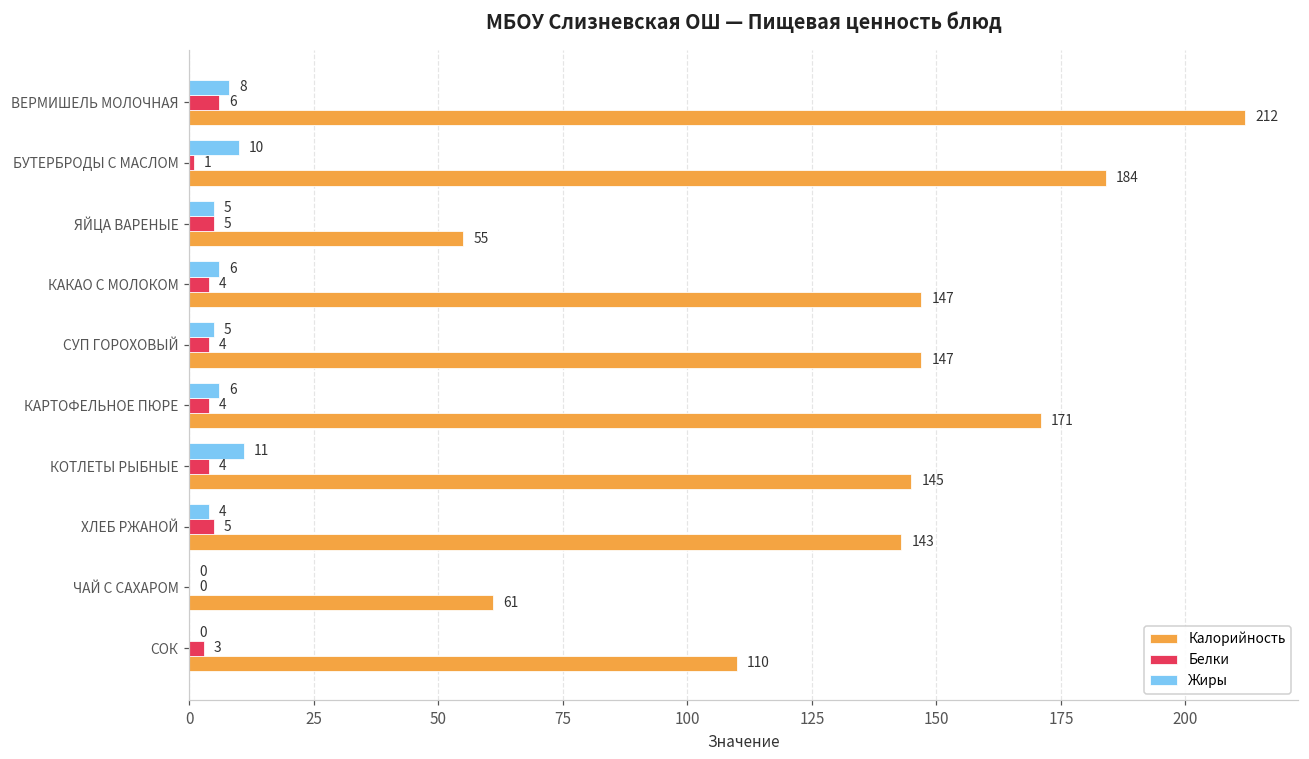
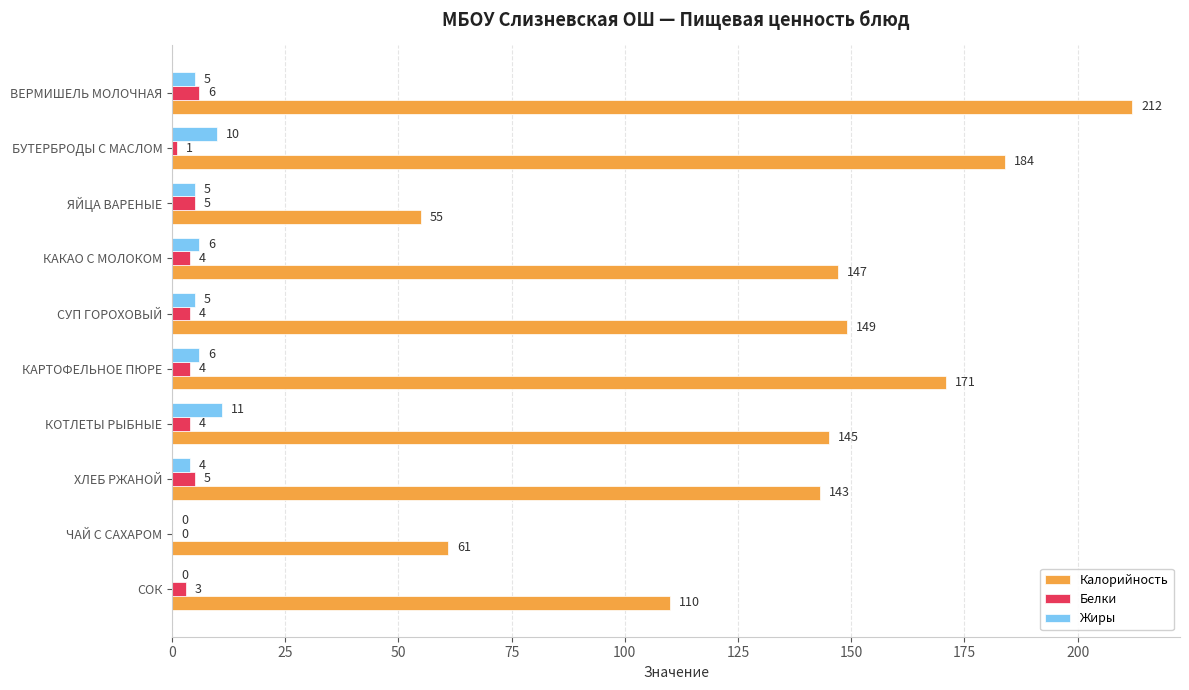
Жиры, ВЕРМИШЕЛЬ МОЛОЧНАЯ: 8 -> 5
Калорийность, СУП ГОРОХОВЫЙ: 147 -> 149
